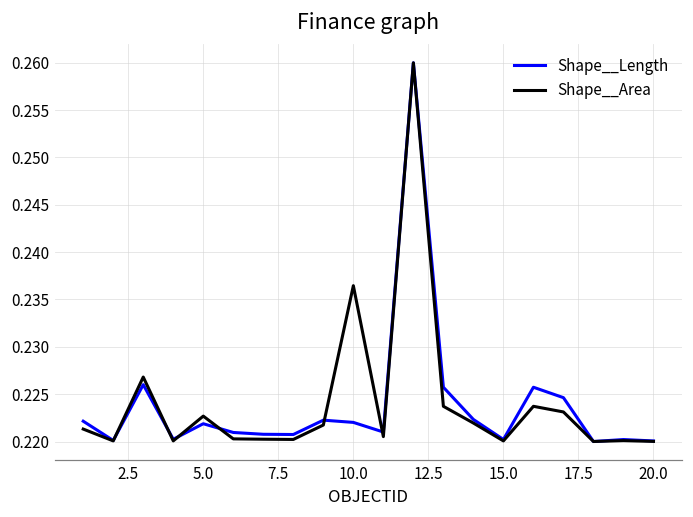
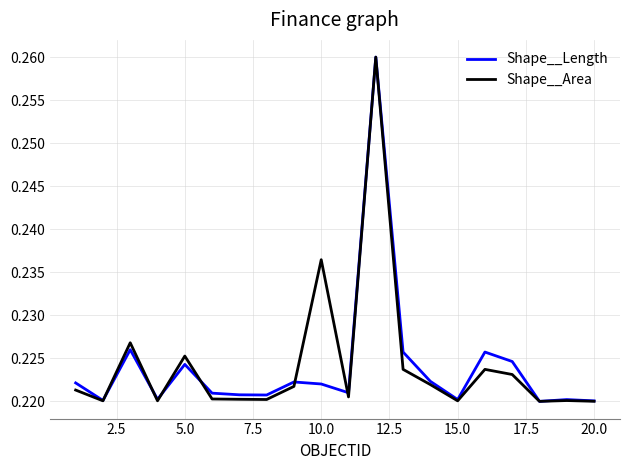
Shape__Length, 5.0: 0.222 -> 0.224
Shape__Area, 5.0: 0.223 -> 0.225
